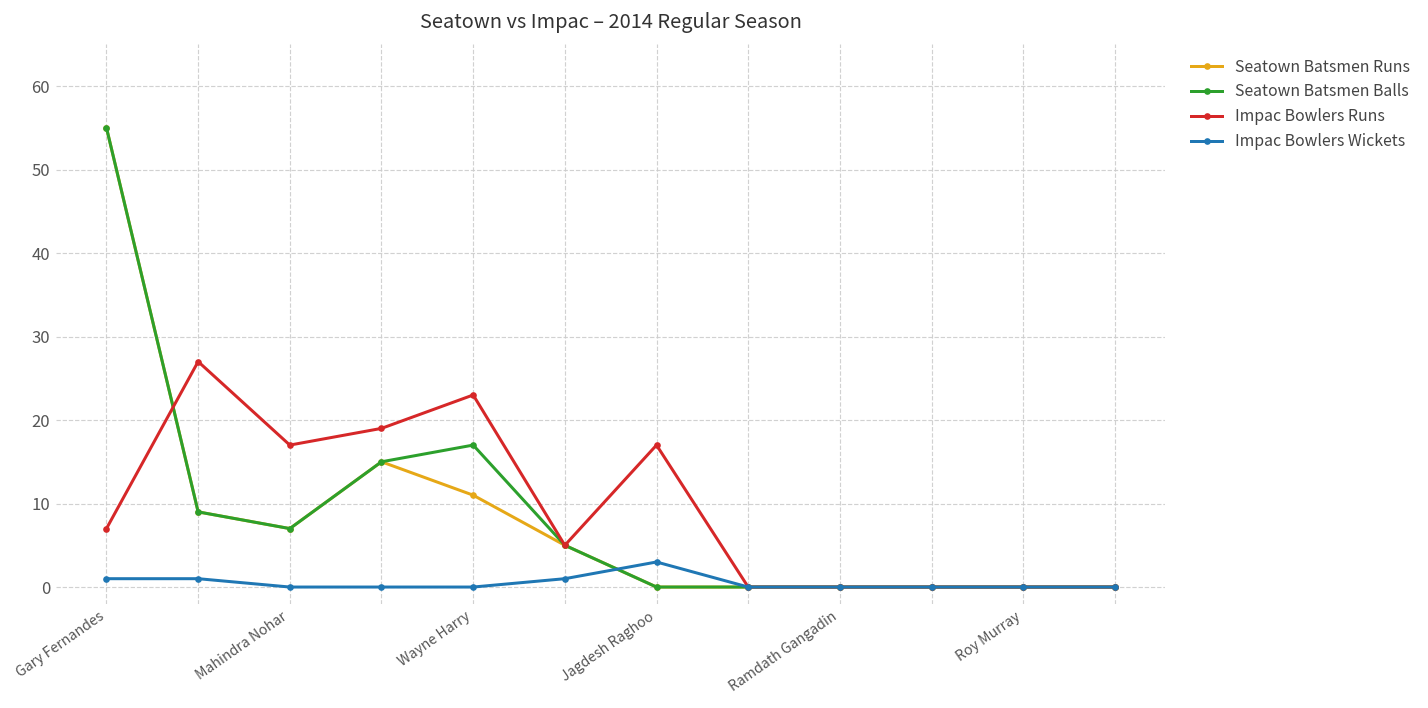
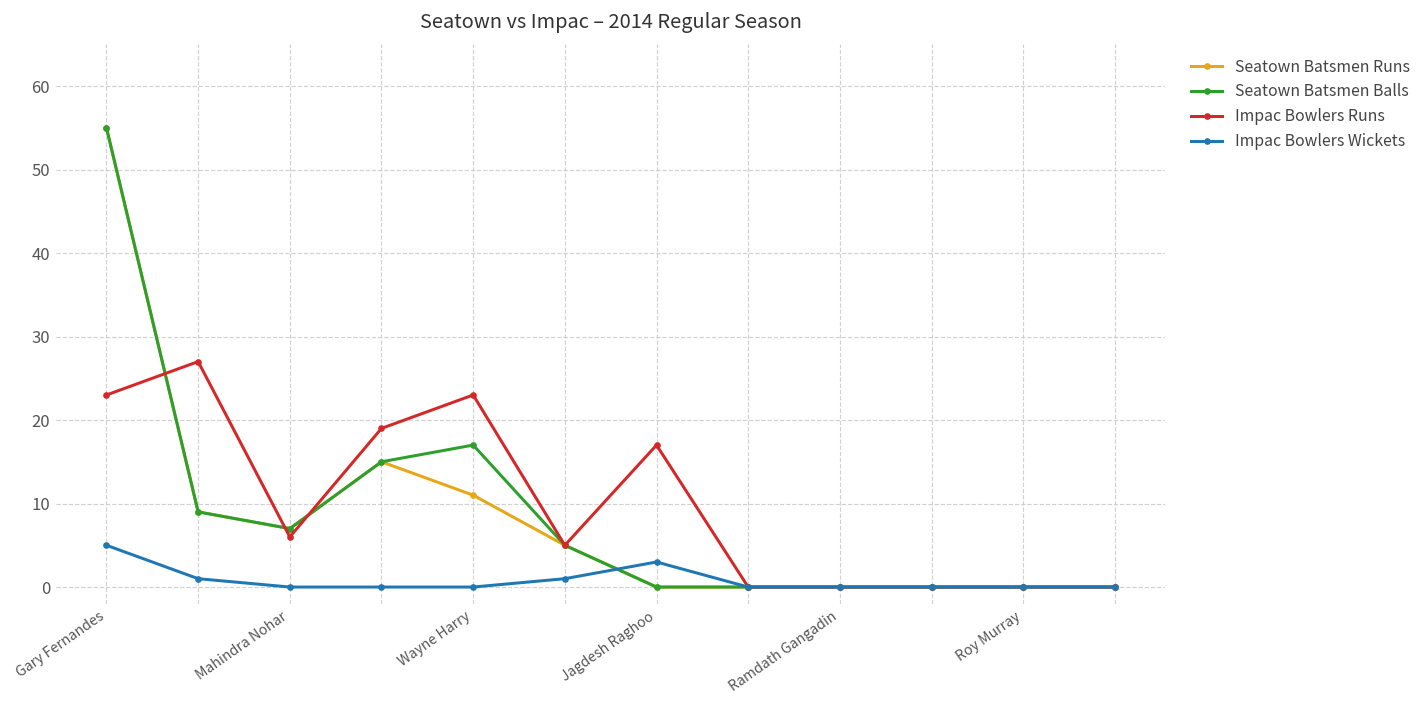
Impac Bowlers Runs, Gary Fernandes: 7 -> 23
Impac Bowlers Wickets, Gary Fernandes: 1 -> 5
Impac Bowlers Runs, Mahindra Nohar: 17 -> 6
